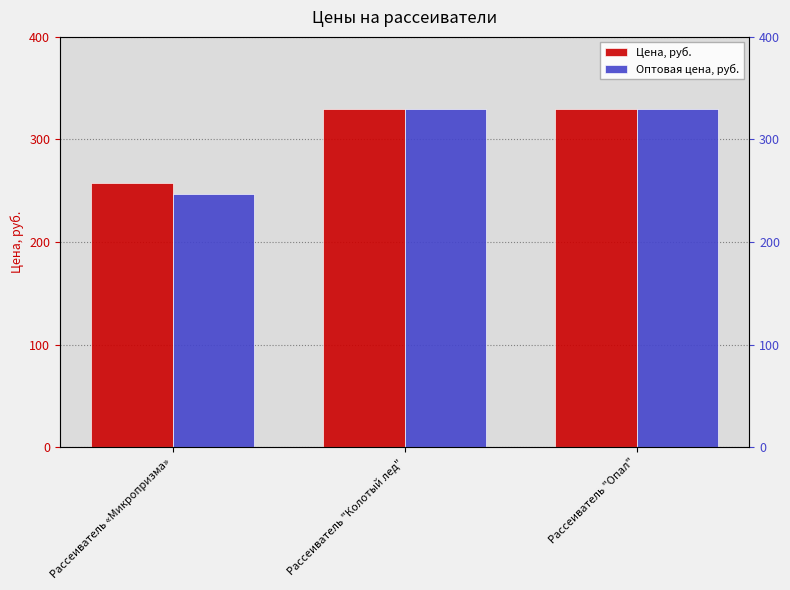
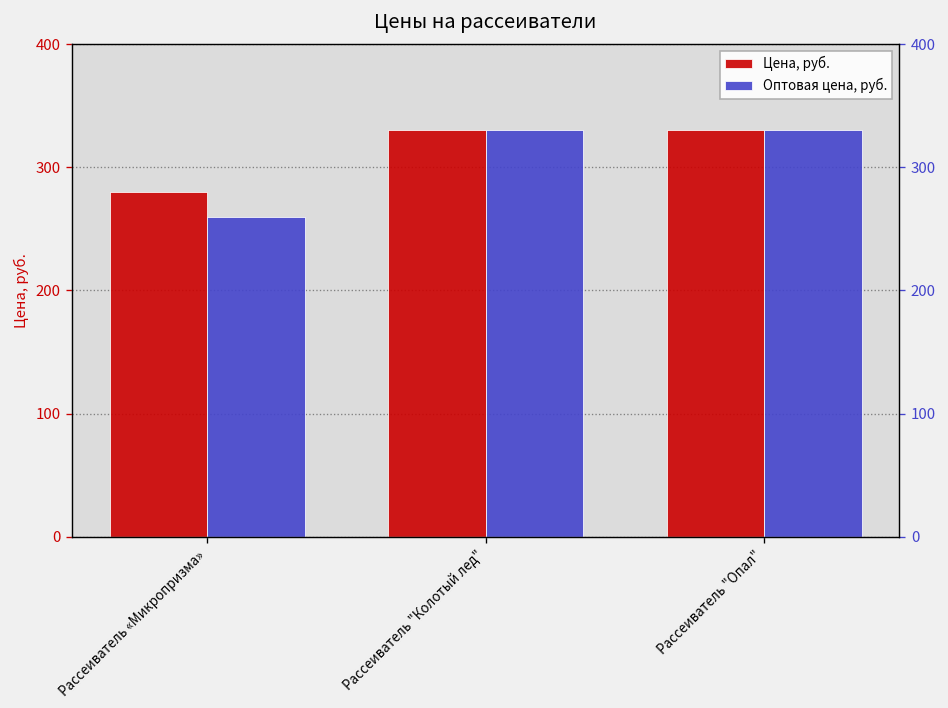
Цена, руб., Рассеиватель «Микропризма»: 258 -> 280
Оптовая цена, руб., Рассеиватель «Микропризма»: 247 -> 260
